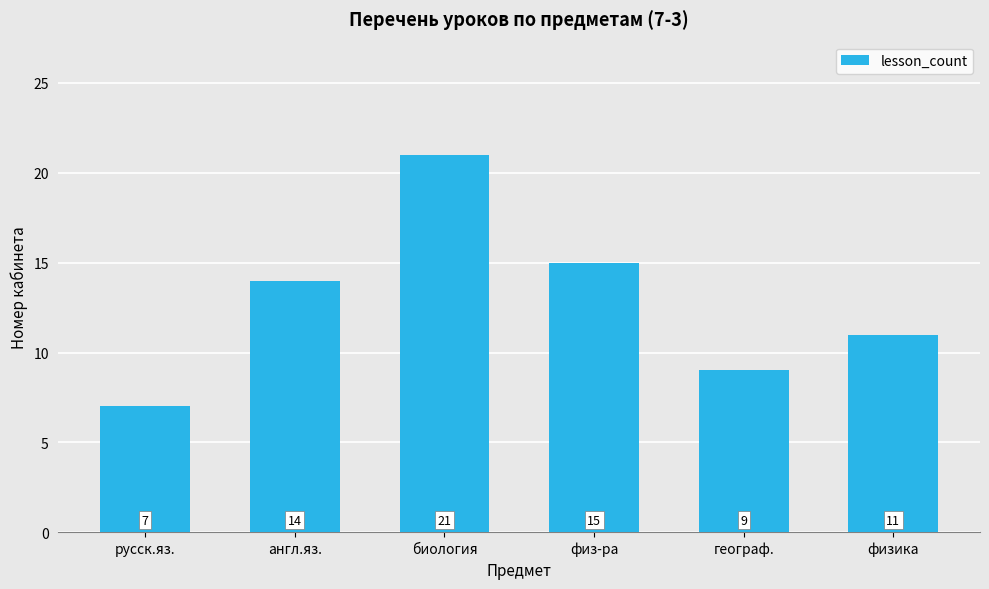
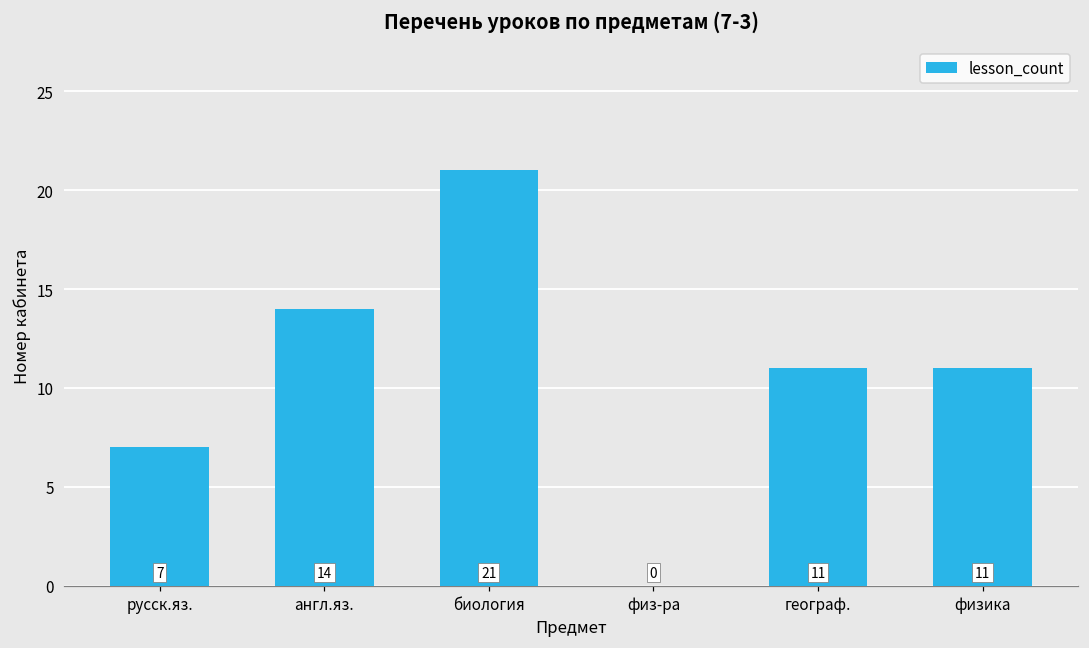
физ-ра: 15 -> 0
географ.: 9 -> 11
